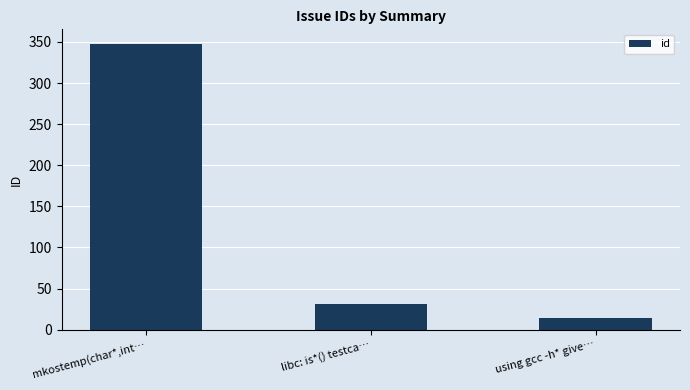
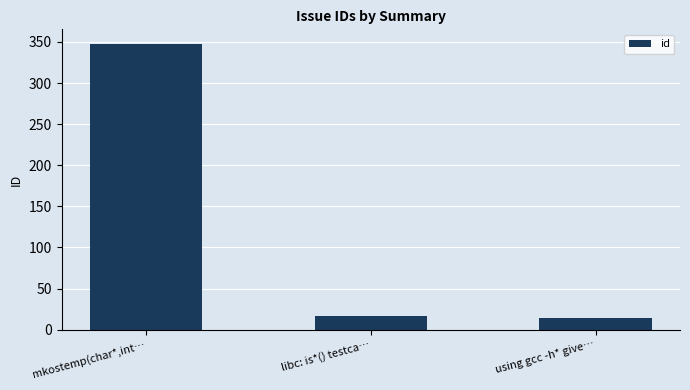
libc: is*() testca…: 30 -> 20
